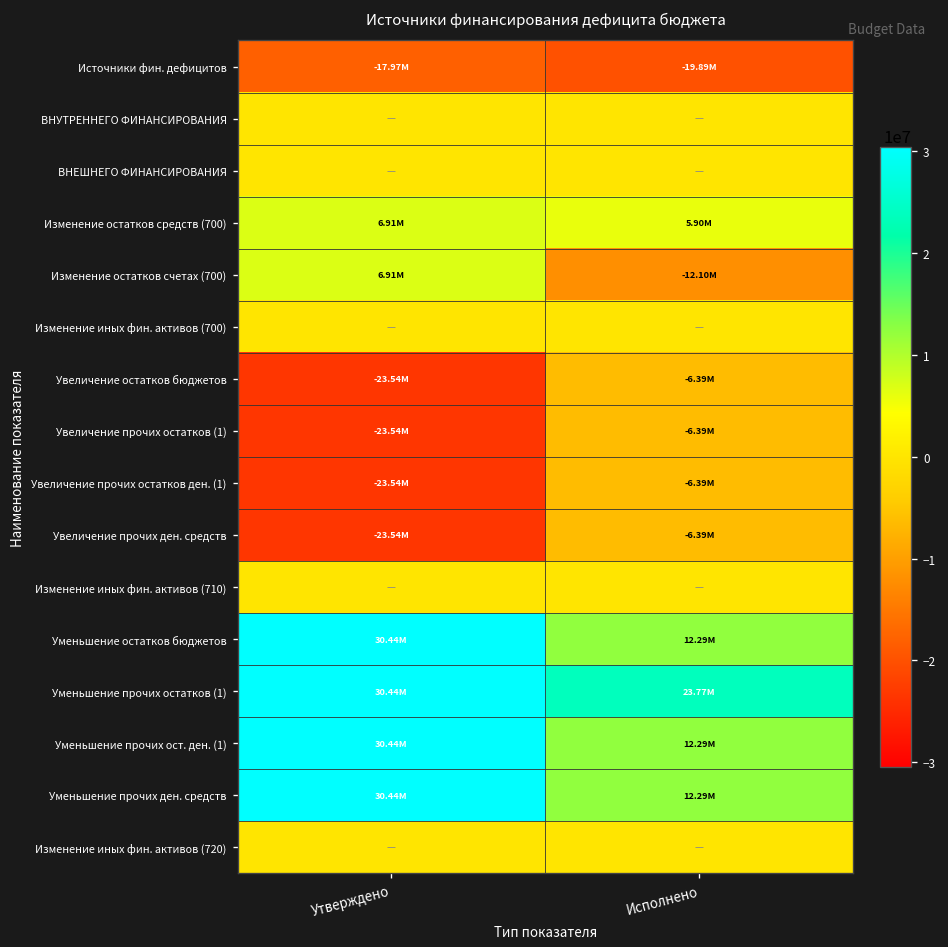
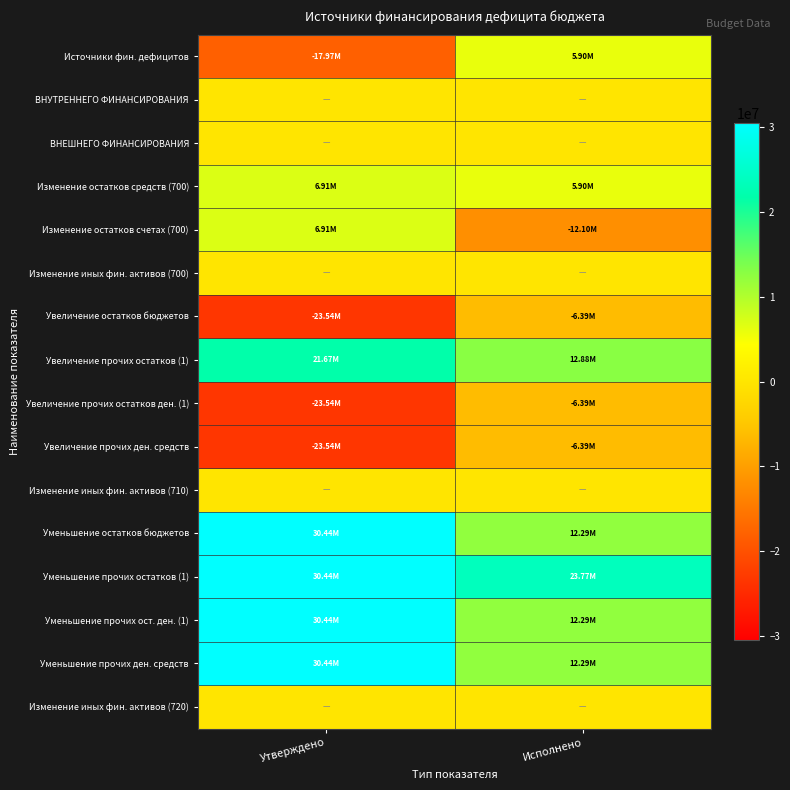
Источники фин. дефицитов, Исполнено: -19.89M -> 5.90M
Увеличение прочих остатков (1), Утверждено: -23.54M -> 21.67M
Увеличение прочих остатков (1), Исполнено: -6.39M -> 12.88M
